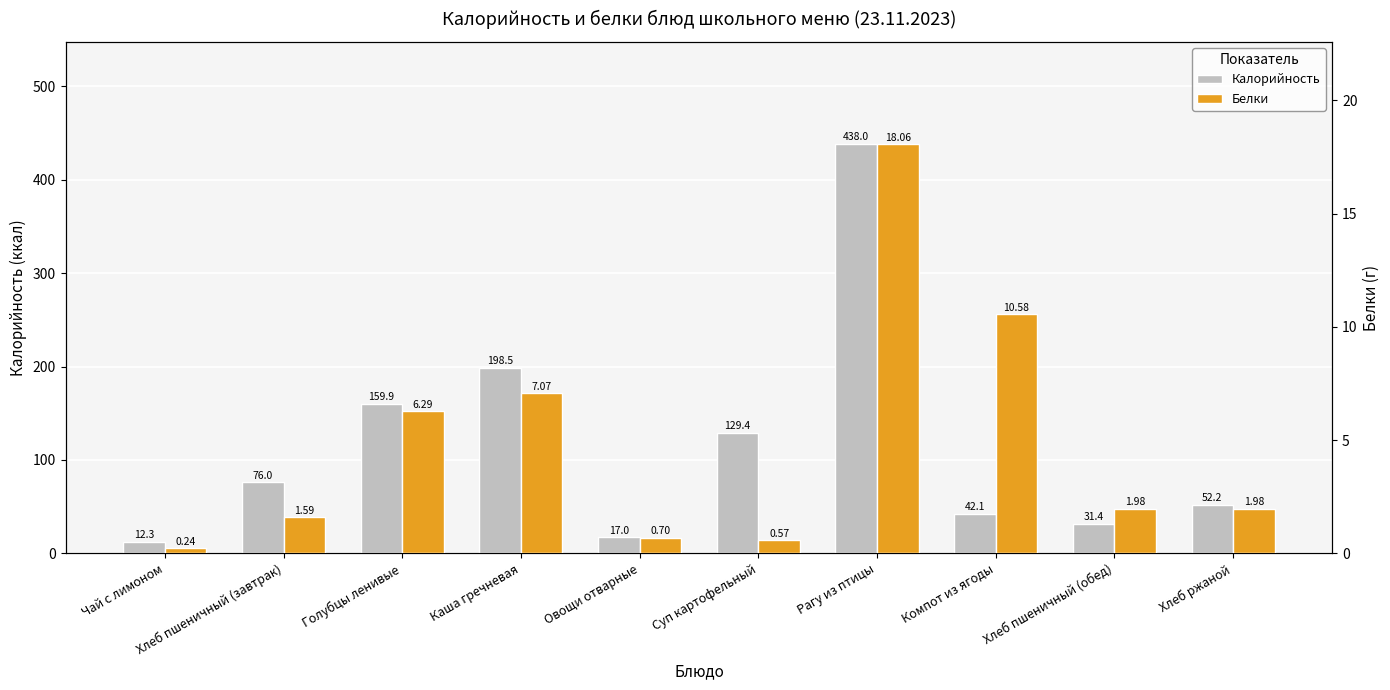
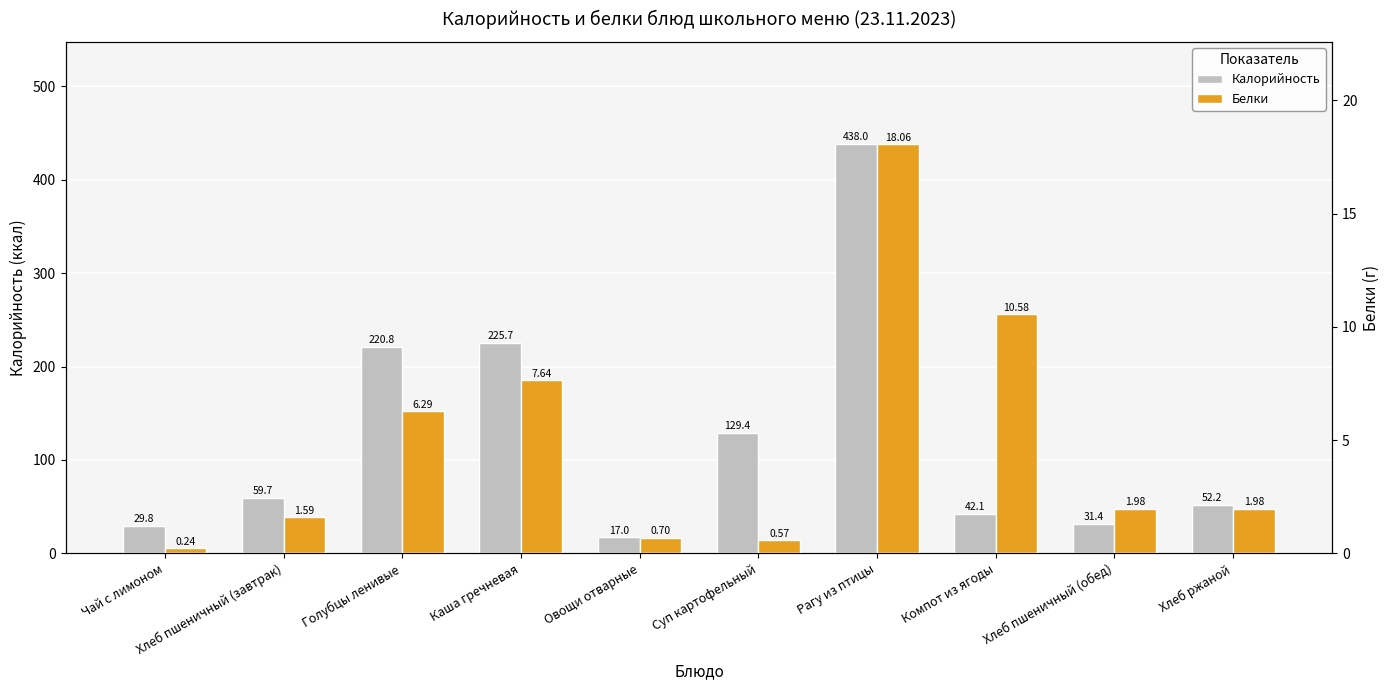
Калорийность, Чай с лимоном: 12.3 -> 29.8
Калорийность, Хлеб пшеничный (завтрак): 76.0 -> 59.7
Калорийность, Голубцы ленивые: 159.9 -> 220.8
Калорийность, Каша гречневая: 198.5 -> 225.7
Белки, Каша гречневая: 7.07 -> 7.64
